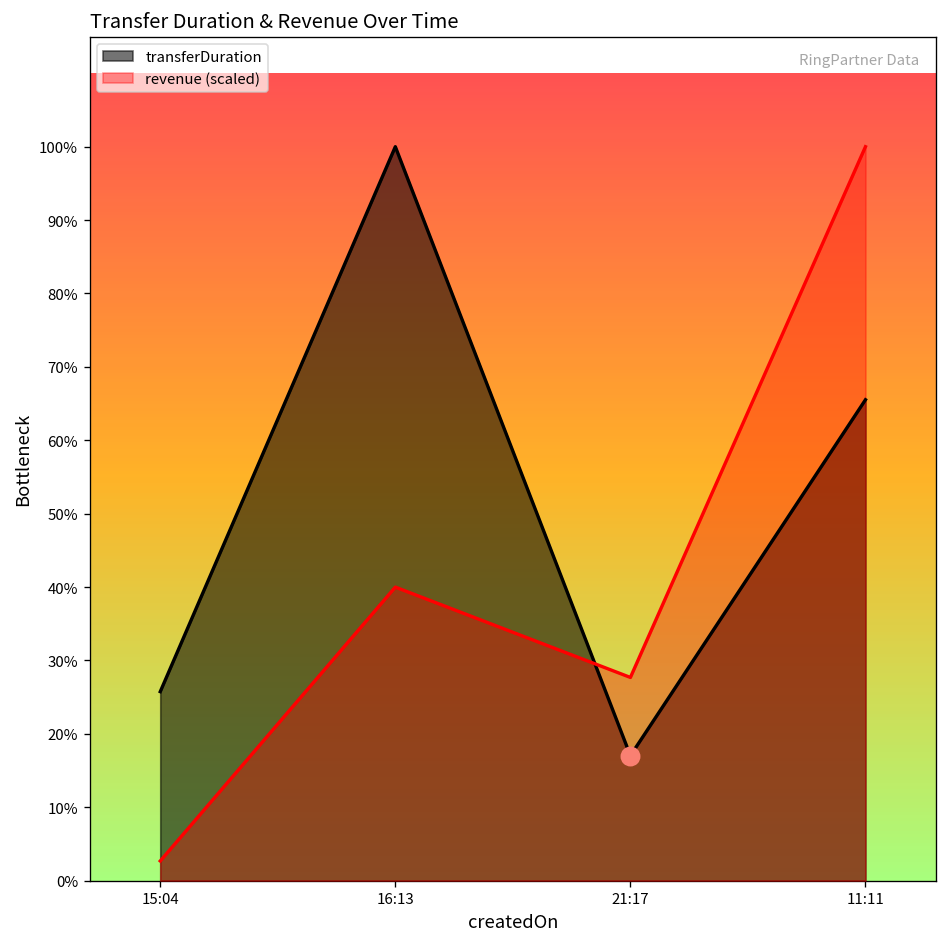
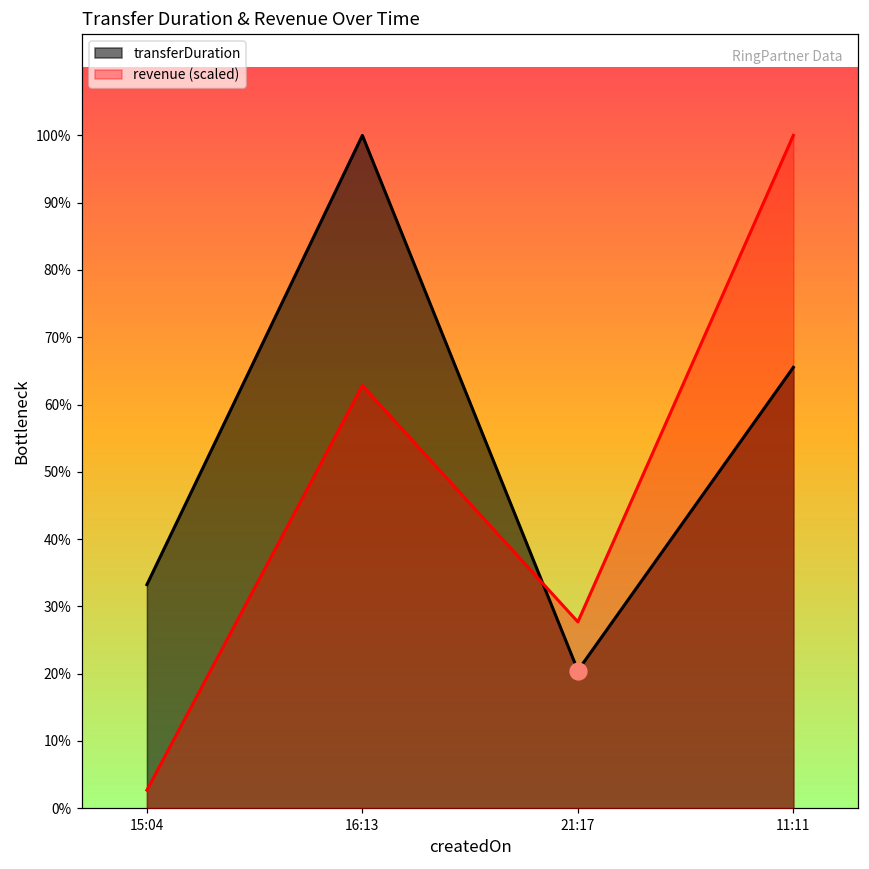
transferDuration, 15:04: 26% -> 33%
revenue (scaled), 16:13: 40% -> 63%
transferDuration, 21:17: 17% -> 20%
